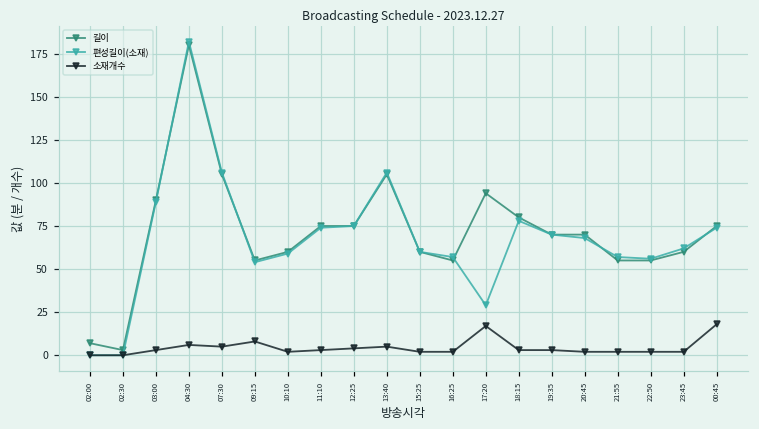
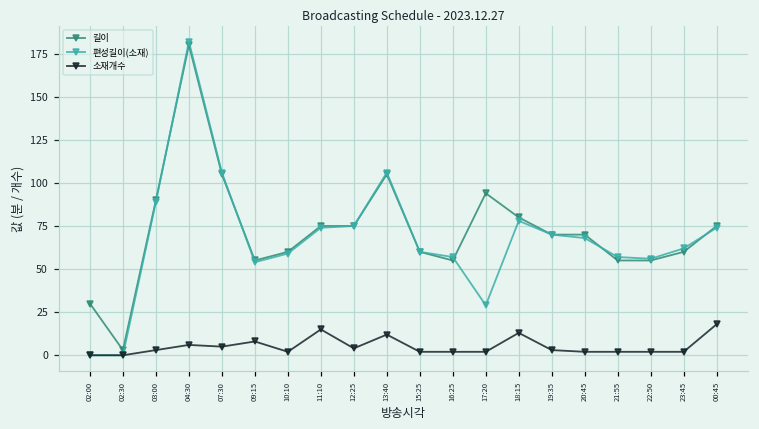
길이, 02:00: 7 -> 30
소재개수, 11:10: 3 -> 15
소재개수, 13:40: 5 -> 12
소재개수, 17:20: 17 -> 2
소재개수, 18:15: 3 -> 13
